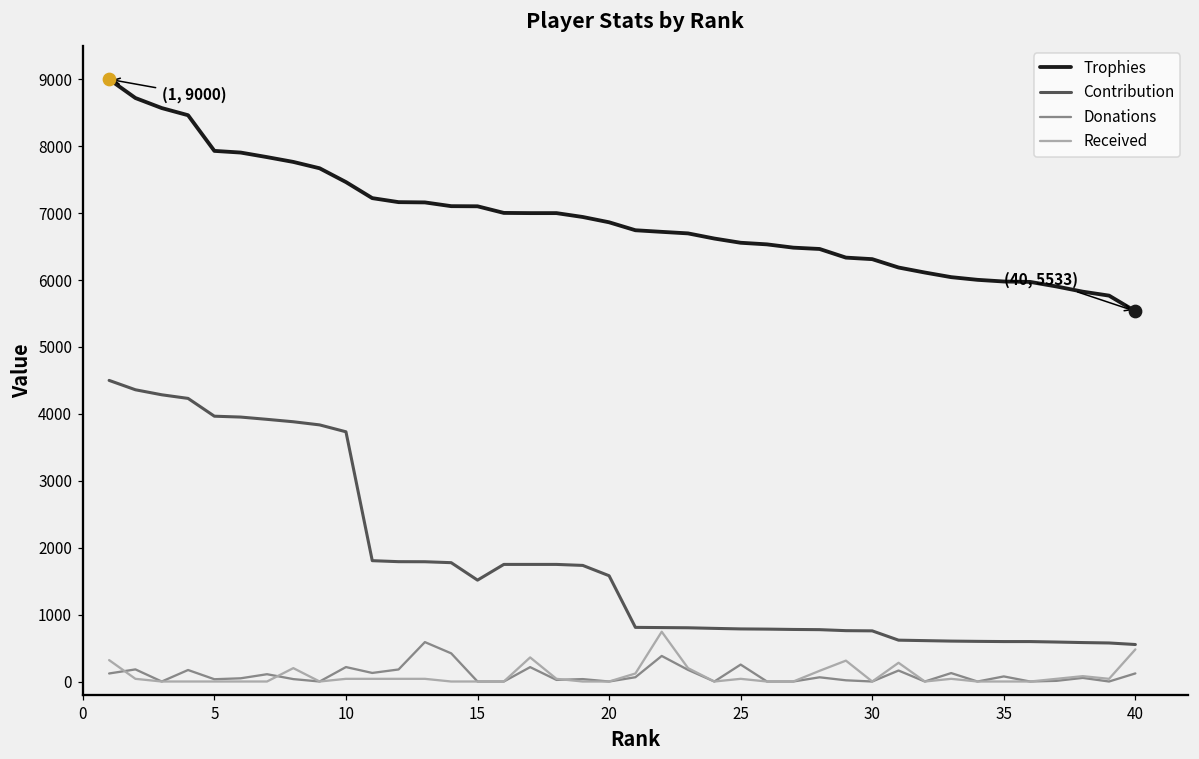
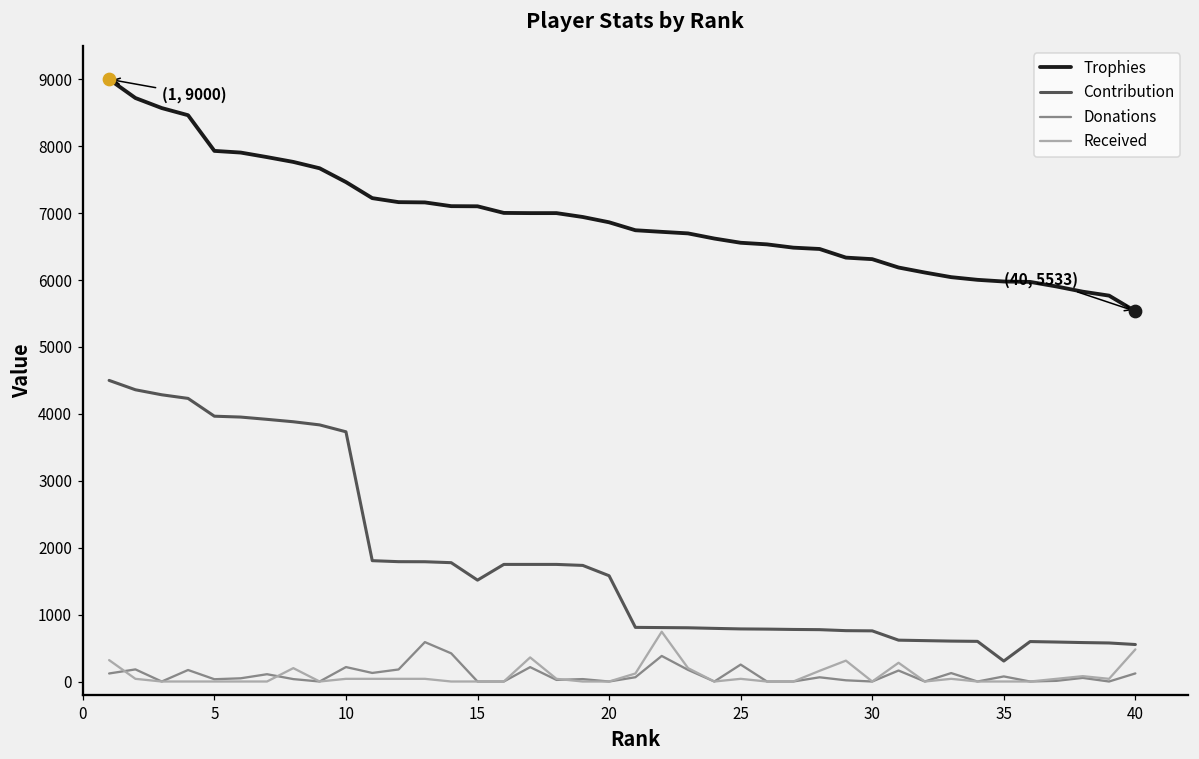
Contribution, 35: 600 -> 300
